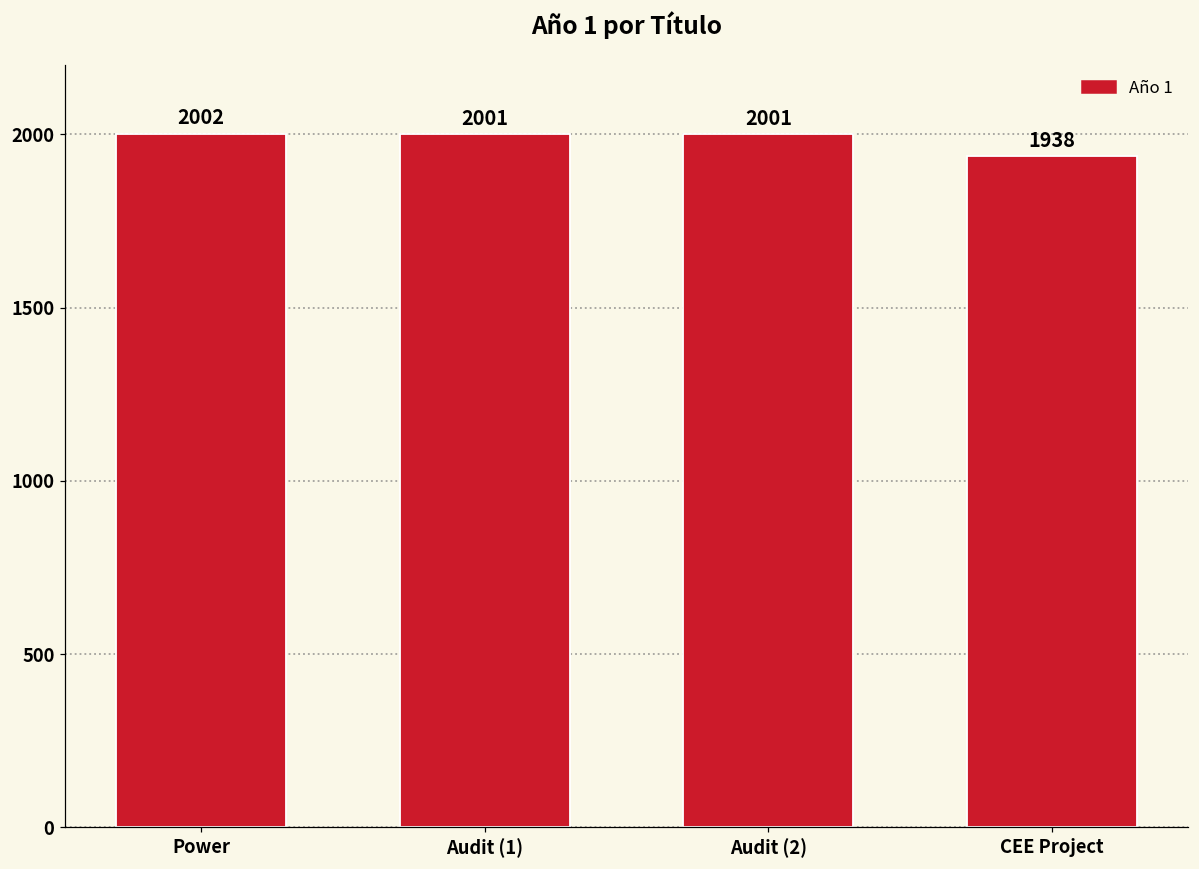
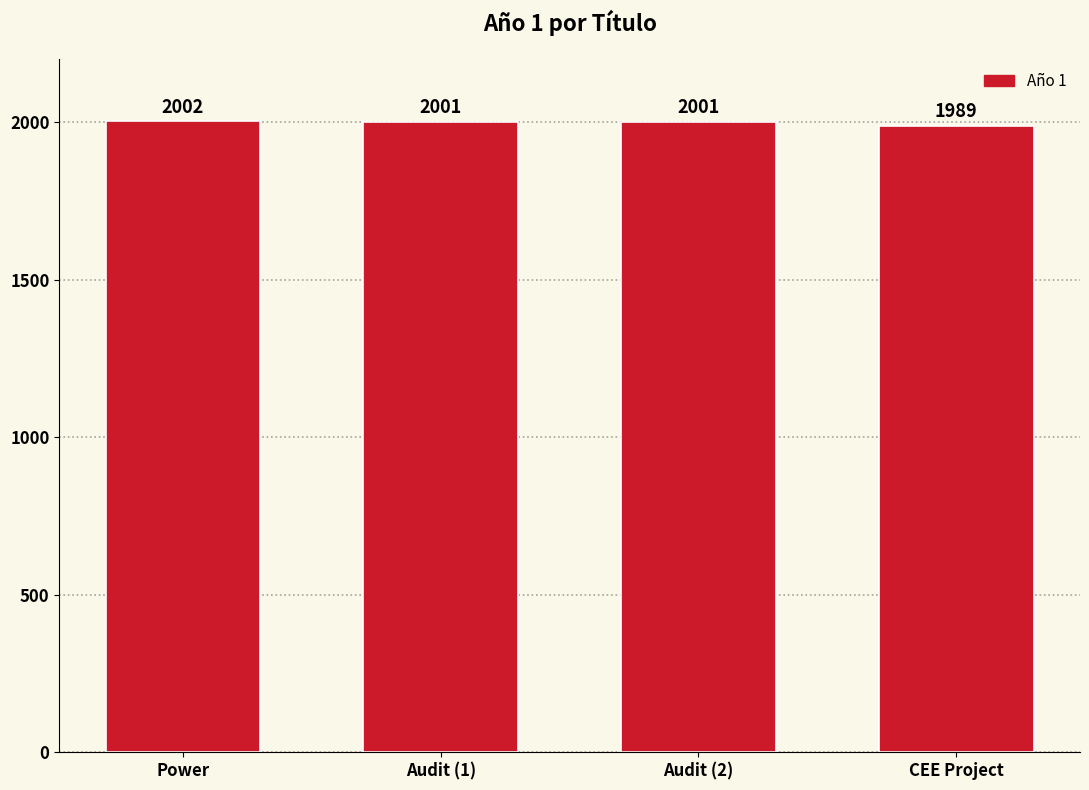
CEE Project: 1938 -> 1989
